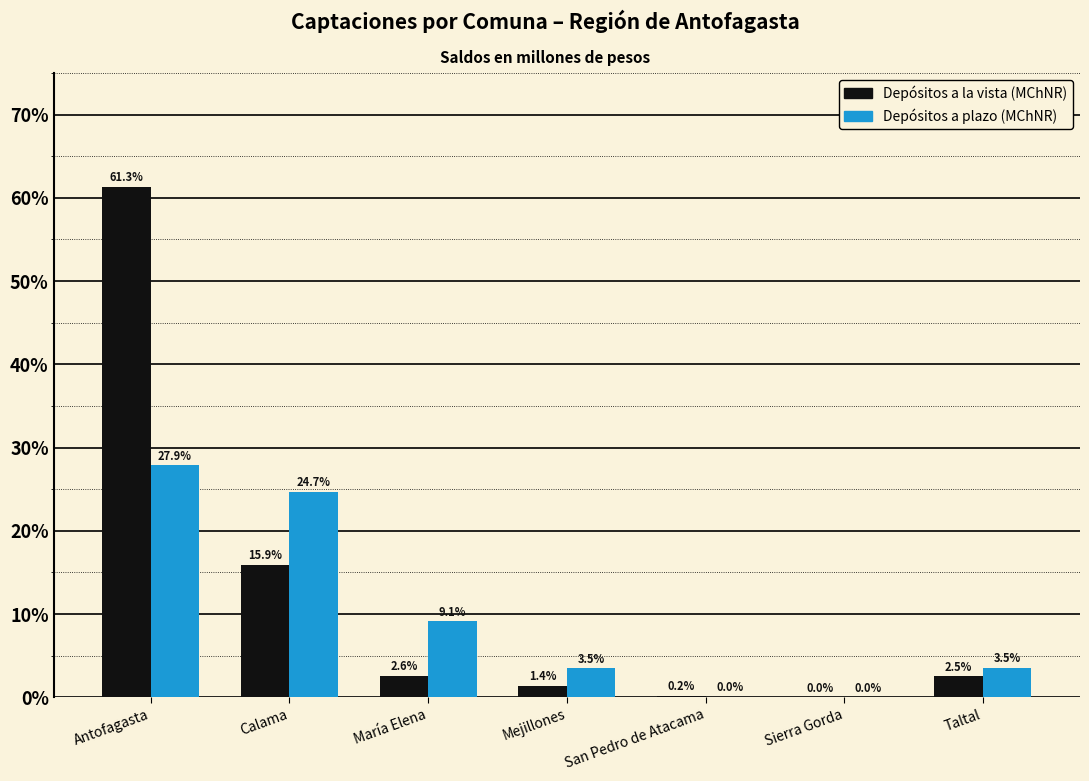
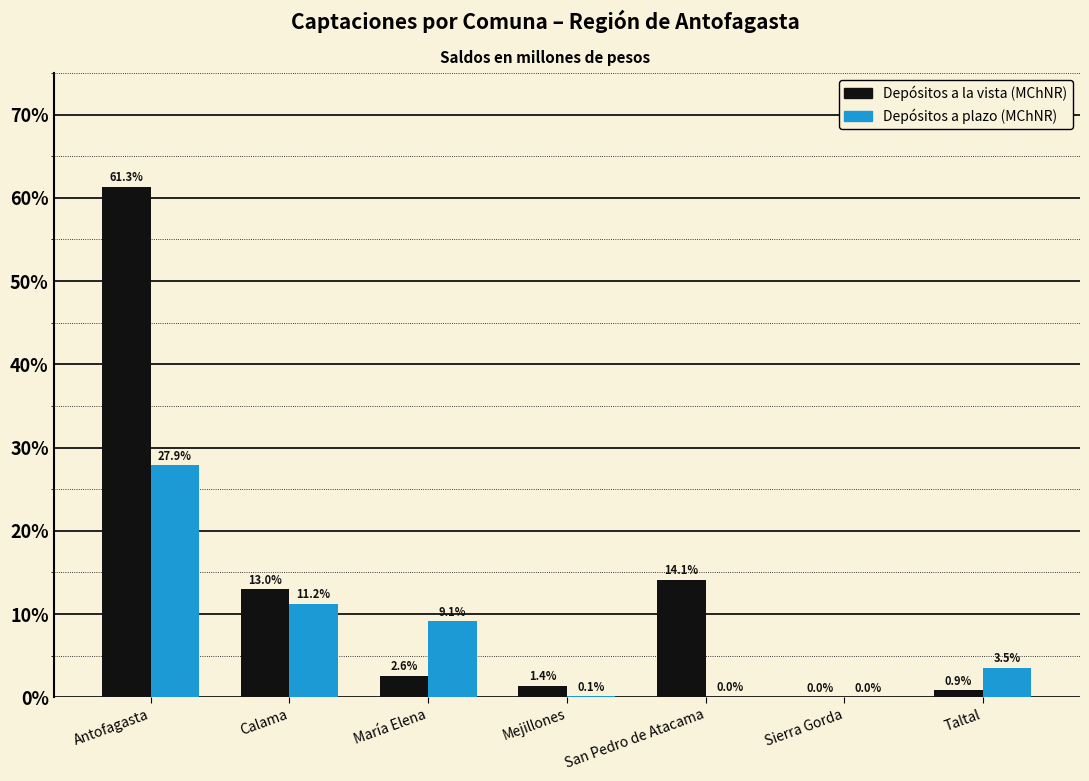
Depósitos a la vista (MChNR), Calama: 15.9% -> 13.0%
Depósitos a plazo (MChNR), Calama: 24.7% -> 11.2%
Depósitos a plazo (MChNR), Mejillones: 3.5% -> 0.1%
Depósitos a la vista (MChNR), San Pedro de Atacama: 0.2% -> 14.1%
Depósitos a la vista (MChNR), Taltal: 2.5% -> 0.9%
